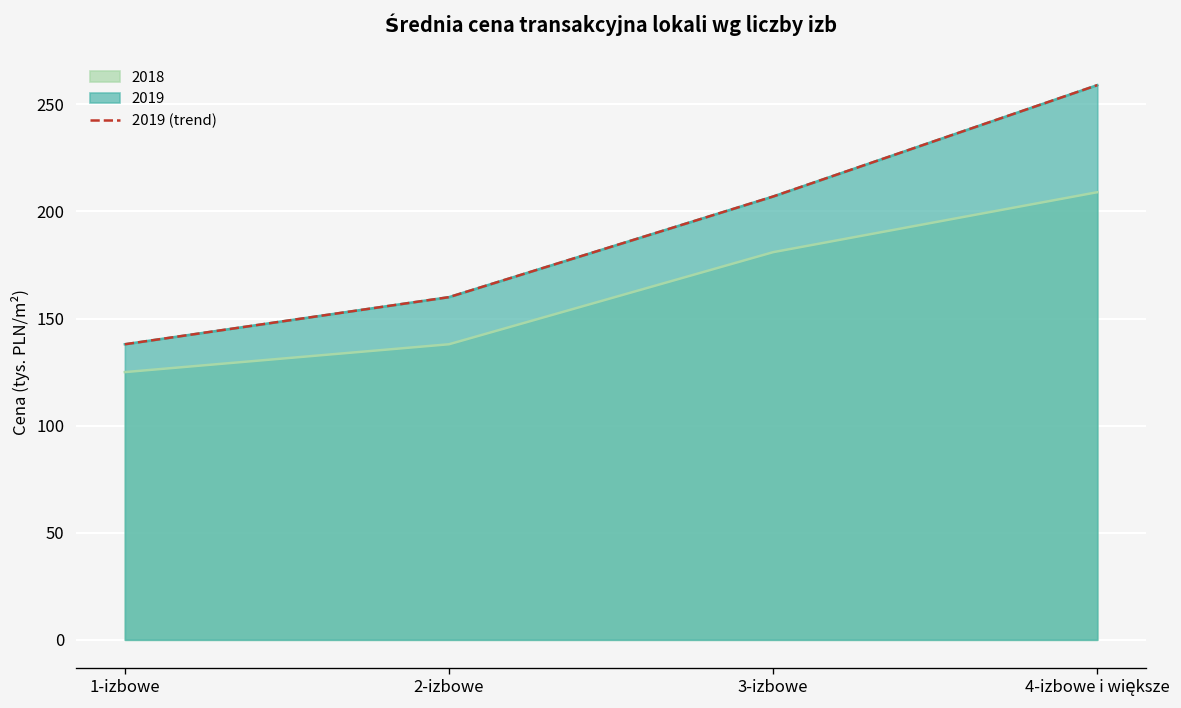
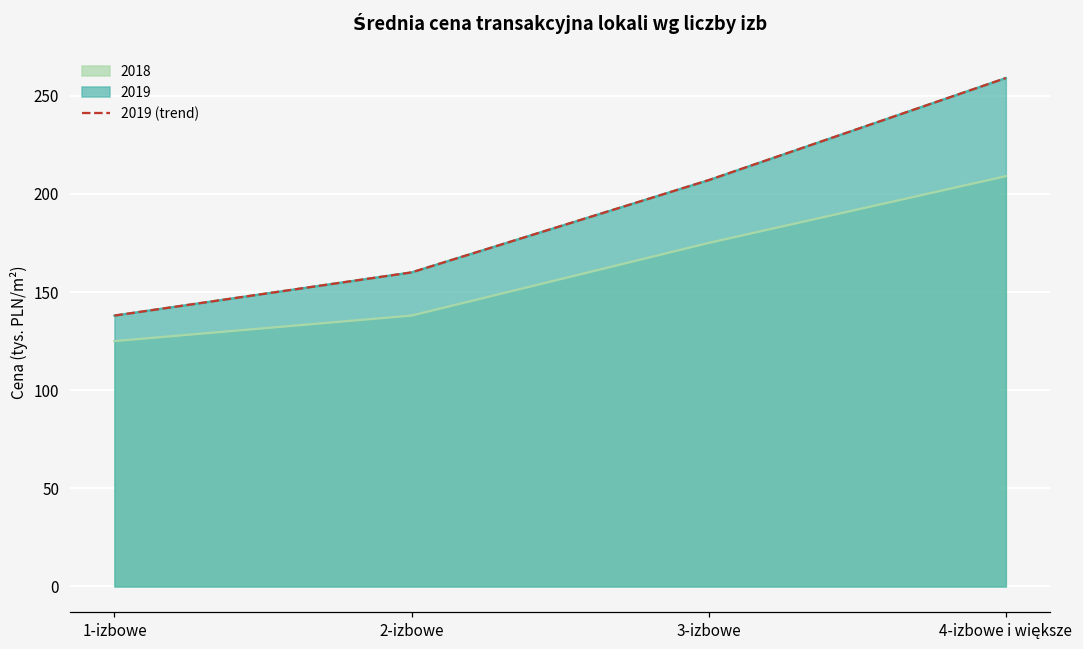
2018, 3-izbowe: 181 -> 175
